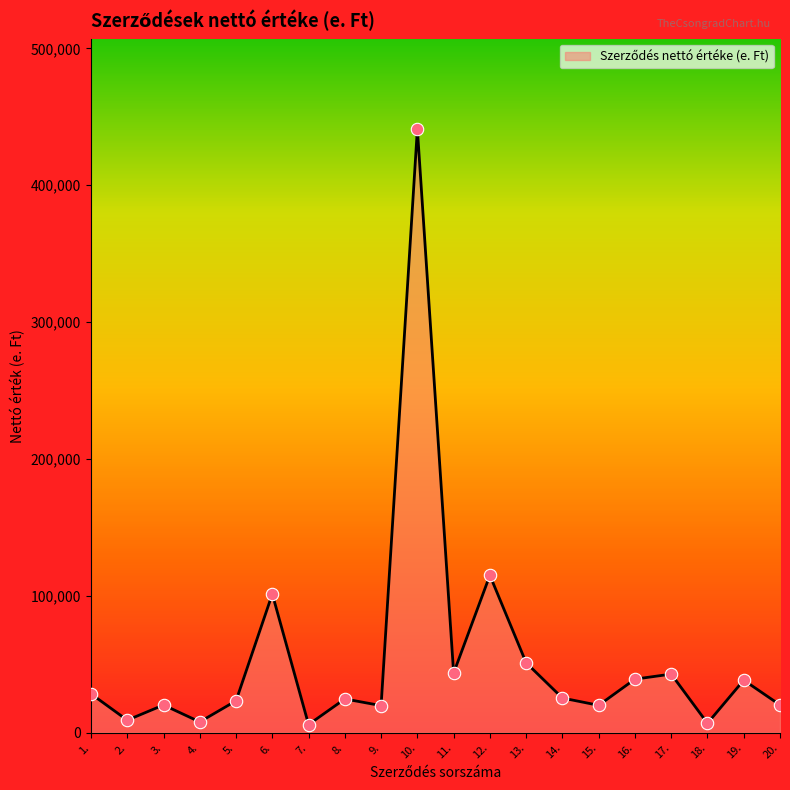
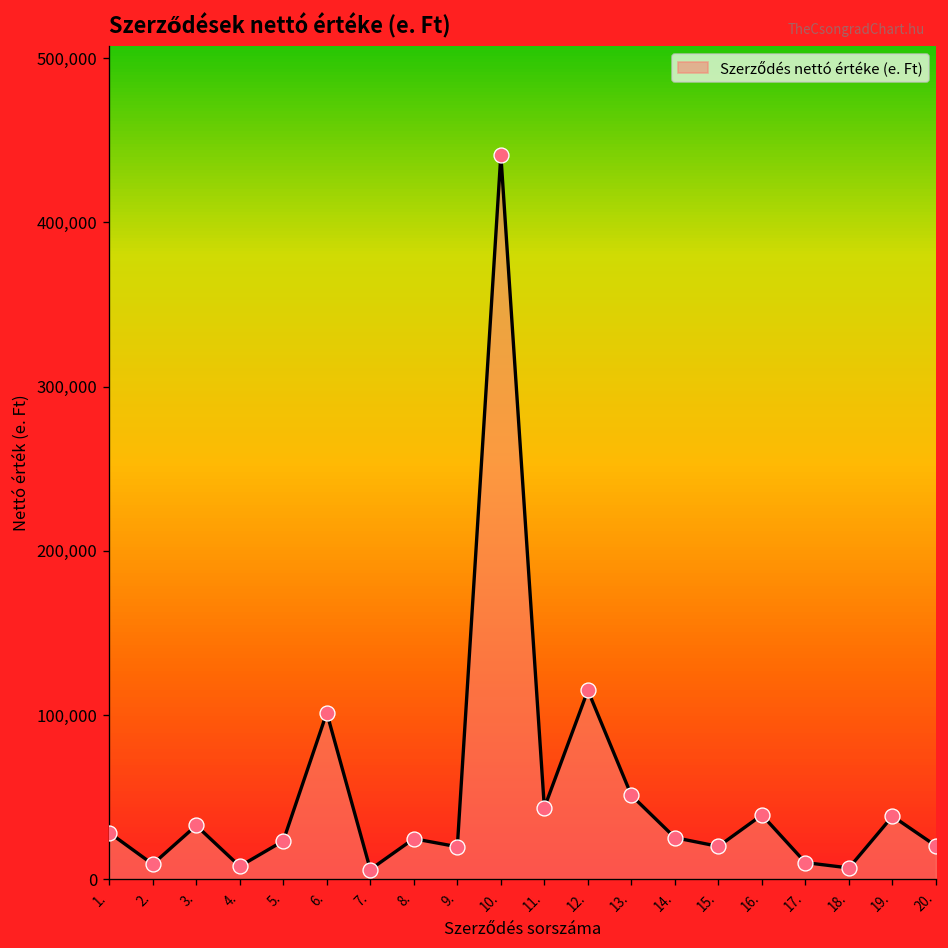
3.: 20,000 -> 33,000
17.: 43,000 -> 10,000
